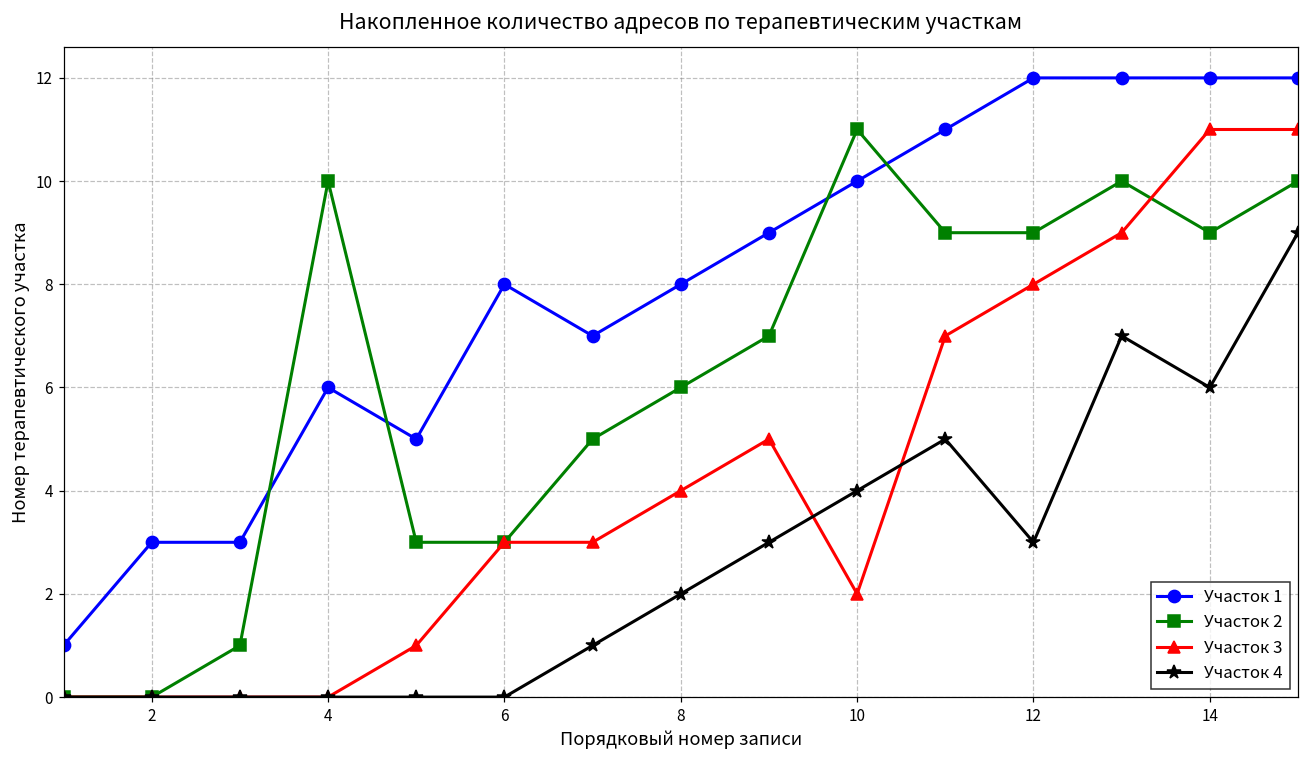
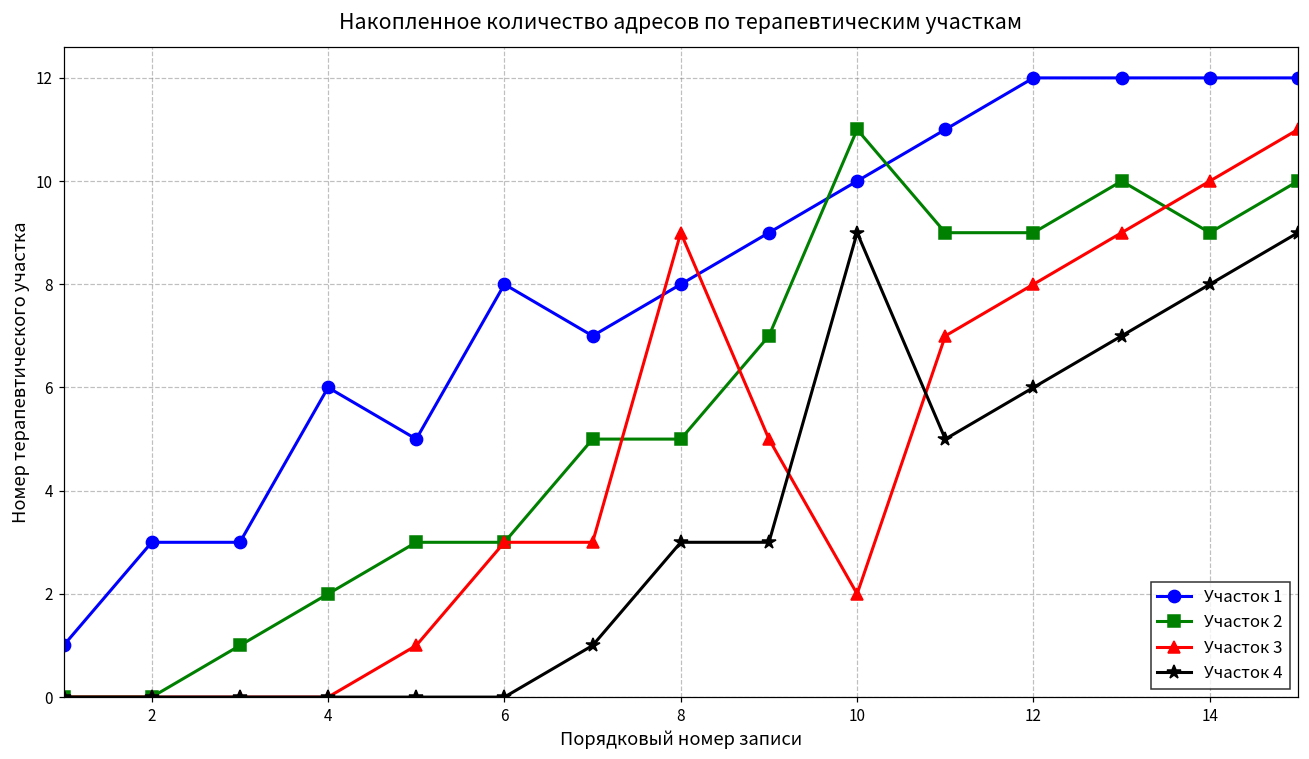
Участок 2, 4: 10 -> 2
Участок 2, 8: 6 -> 5
Участок 3, 8: 4 -> 9
Участок 4, 8: 2 -> 3
Участок 4, 10: 4 -> 9
Участок 4, 12: 3 -> 6
Участок 3, 14: 11 -> 10
Участок 4, 14: 6 -> 8
